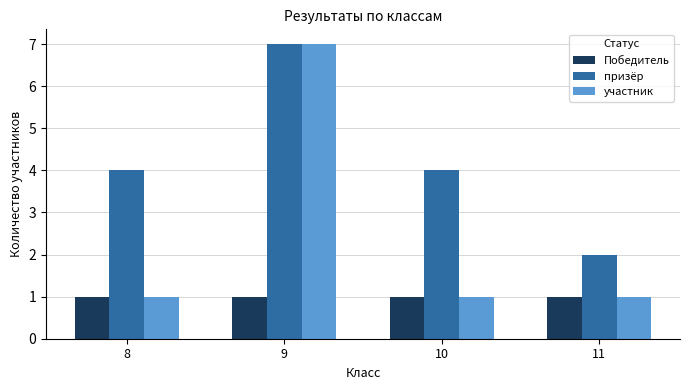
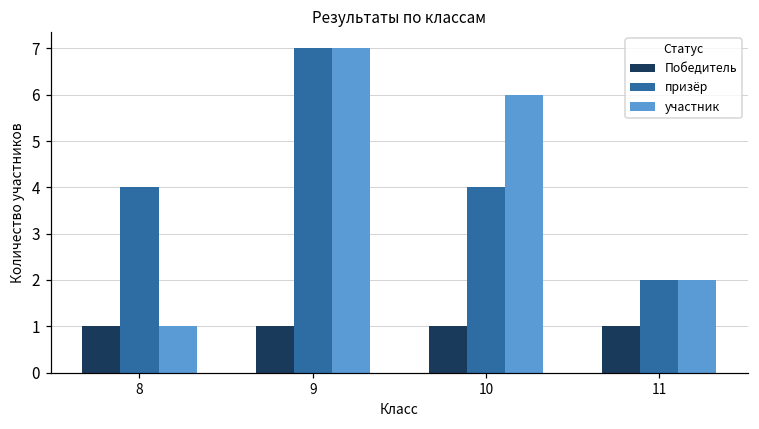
участник, 10: 1 -> 6
участник, 11: 1 -> 2
